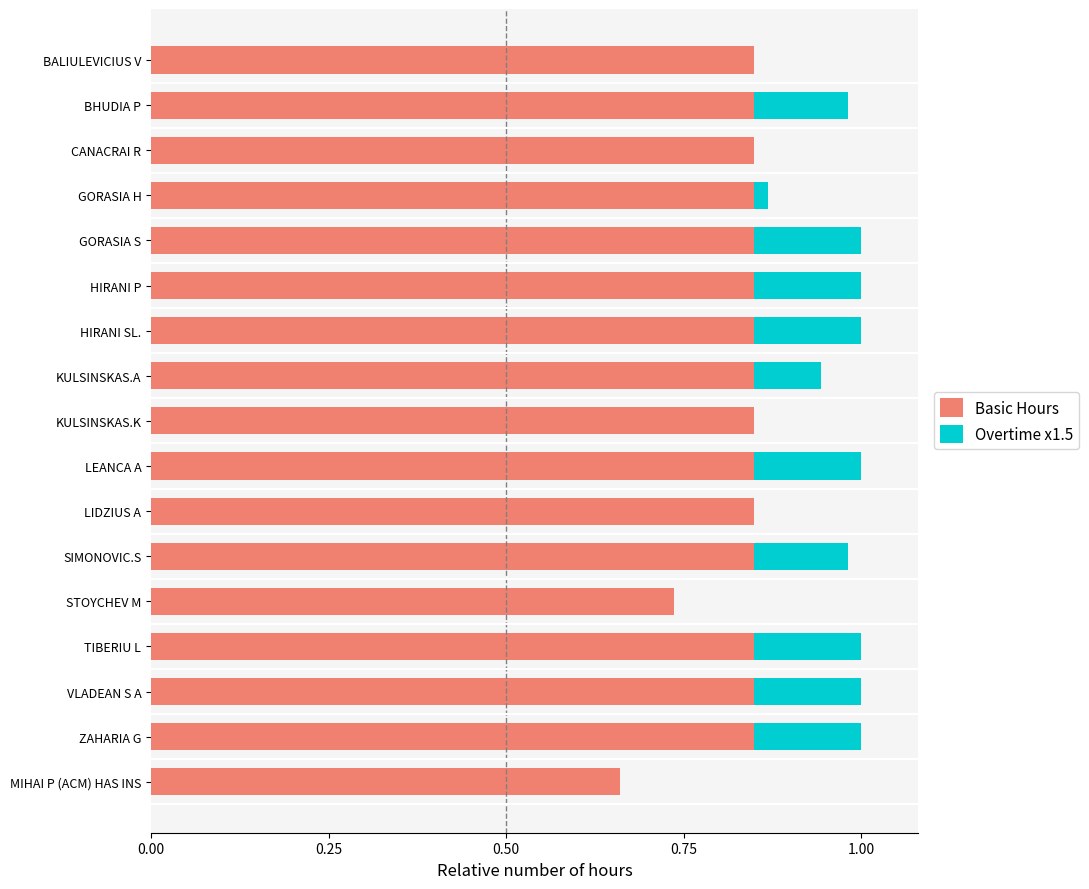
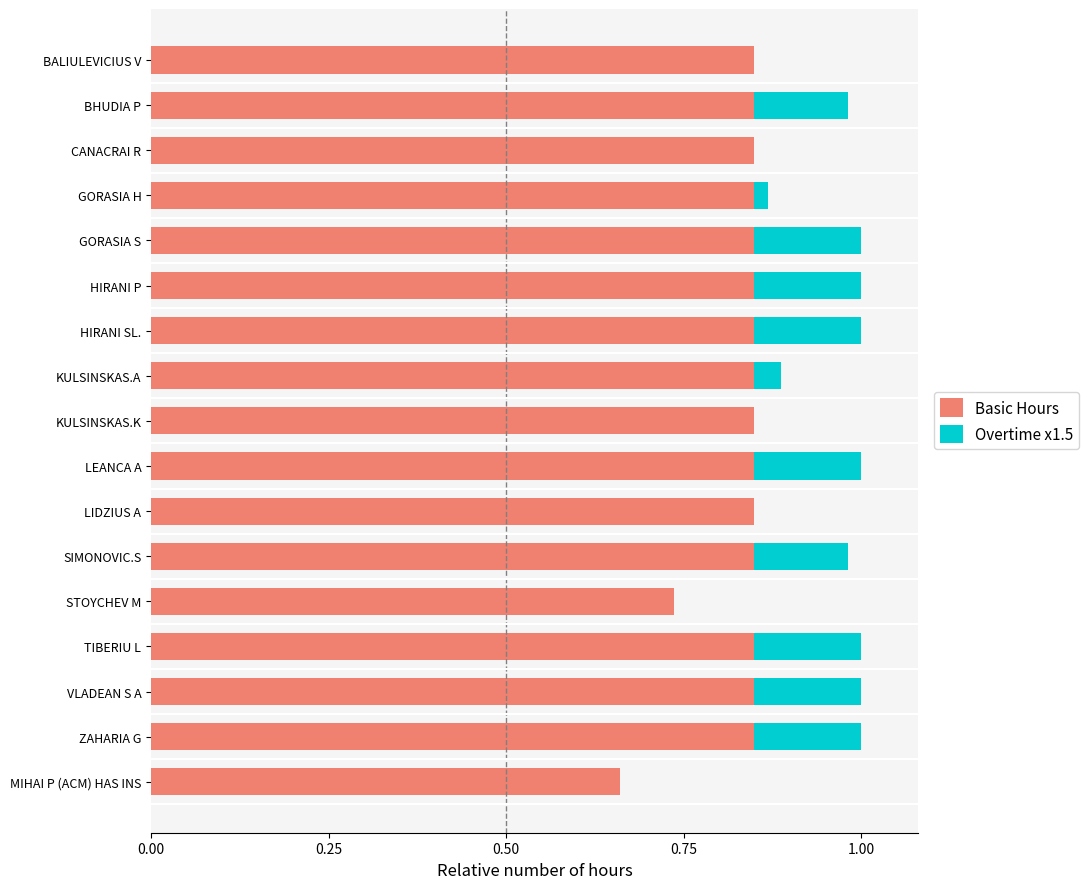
Overtime x1.5, KULSINSKAS.A: 0.09 -> 0.04
